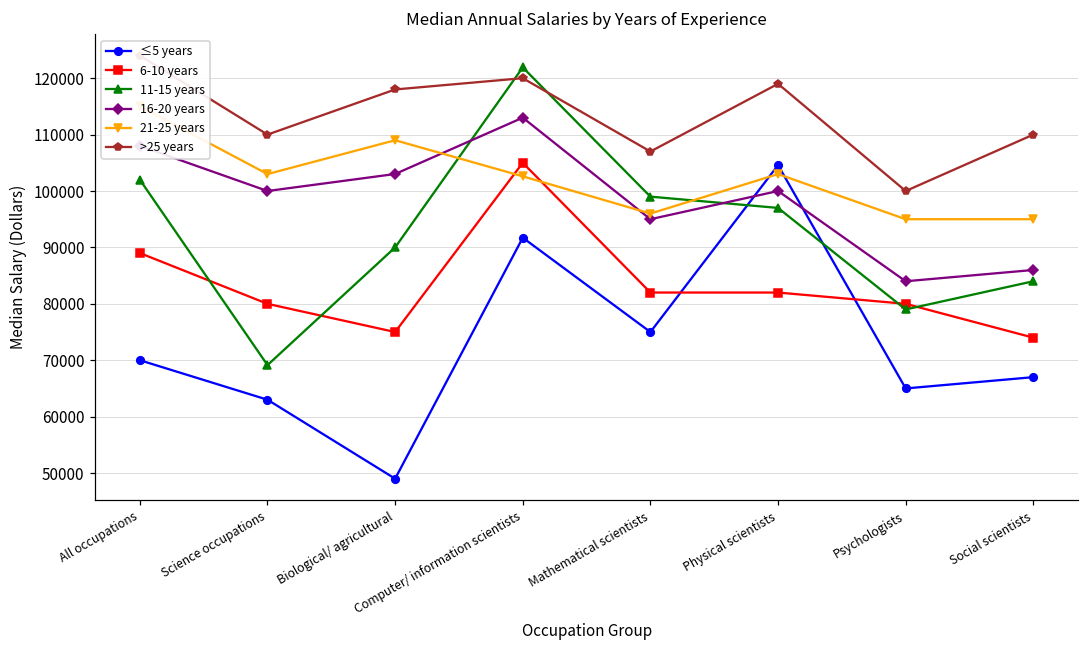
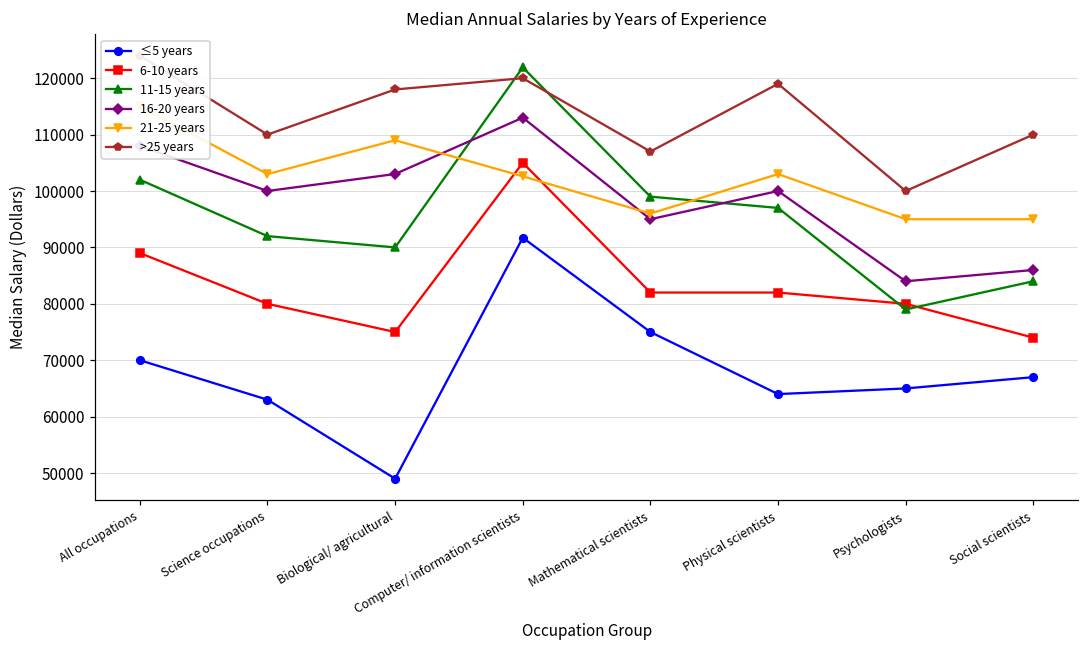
11-15 years, Science occupations: 69000 -> 92000
≤5 years, Physical scientists: 105000 -> 64000
